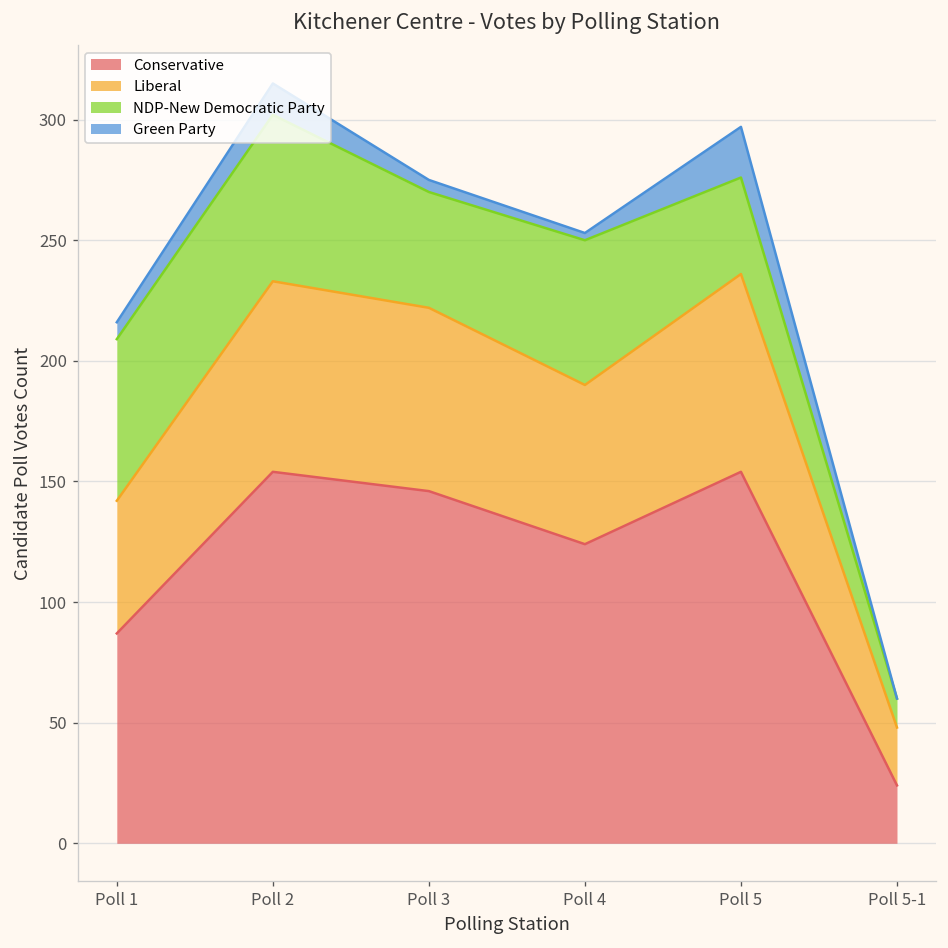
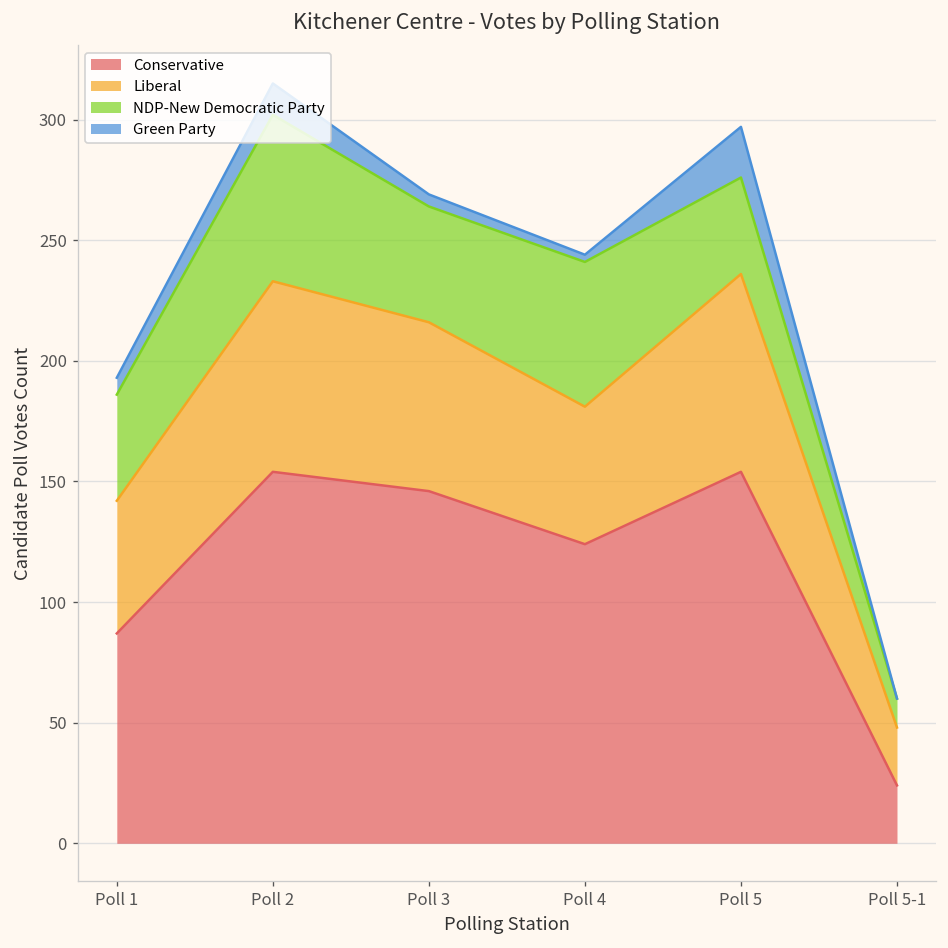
NDP-New Democratic Party, Poll 1: 67 -> 44
Liberal, Poll 3: 76 -> 70
Liberal, Poll 4: 66 -> 57
